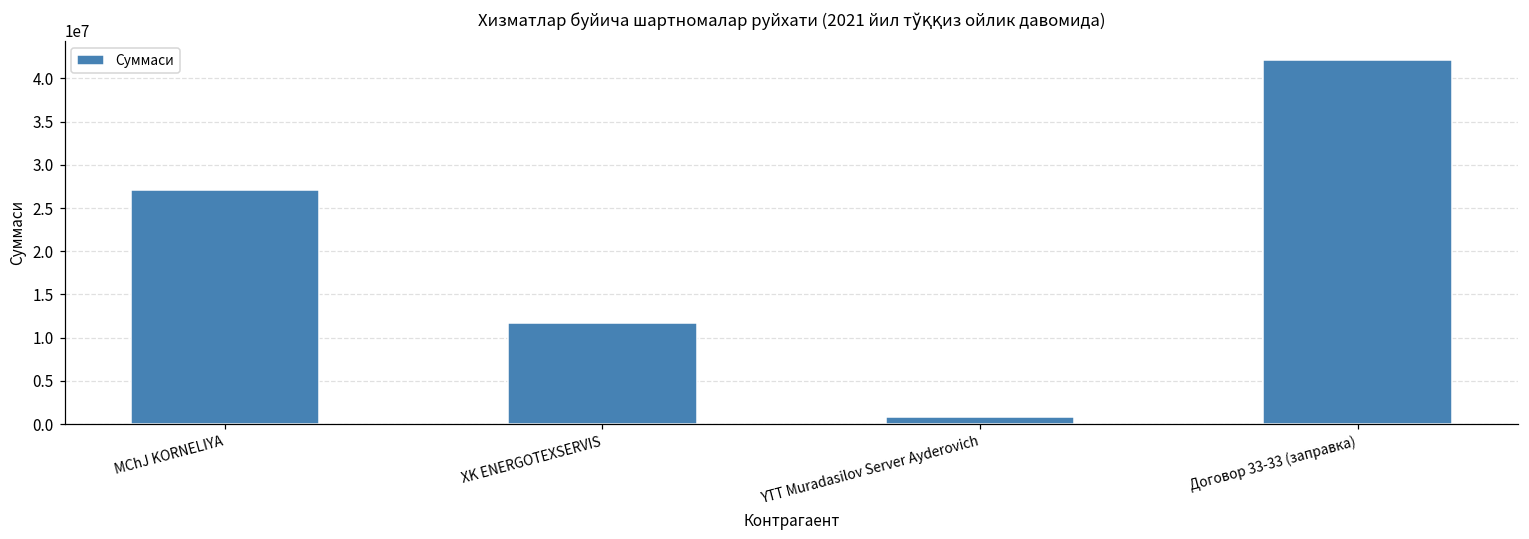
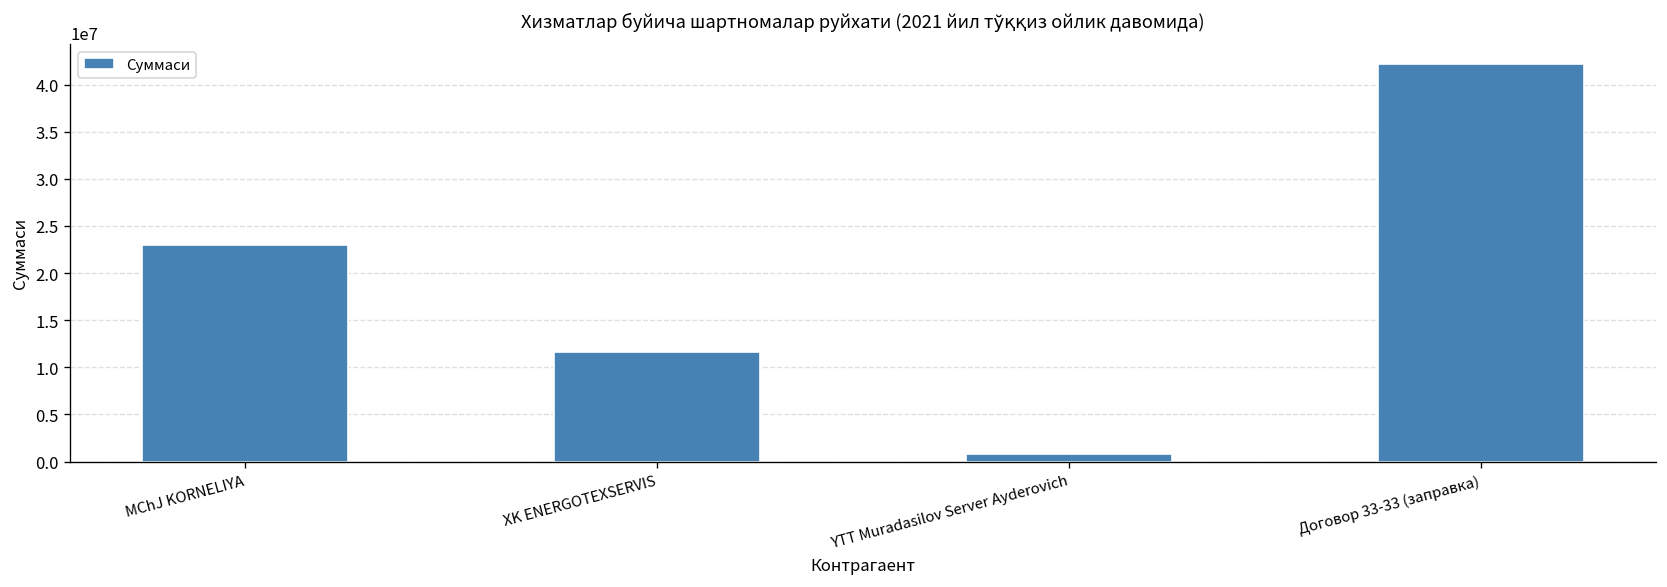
MChJ KORNELIYA: 27000000 -> 23000000
